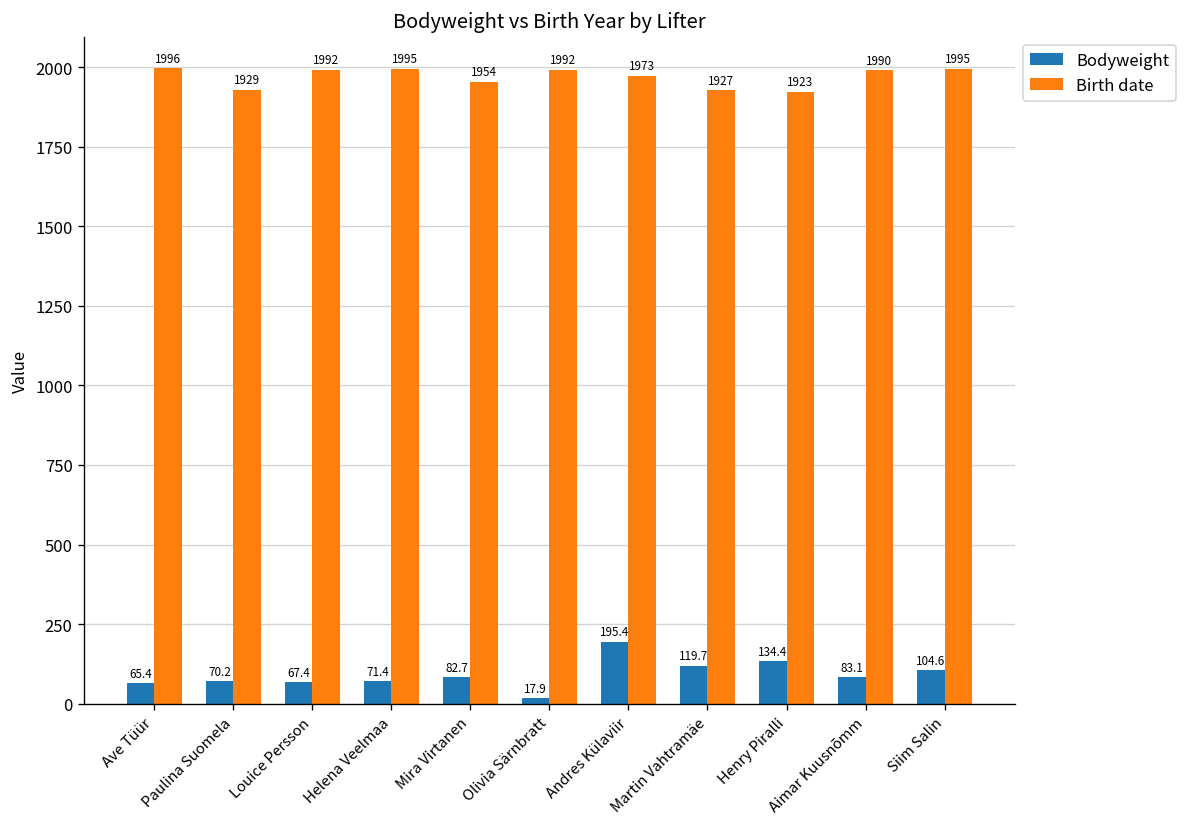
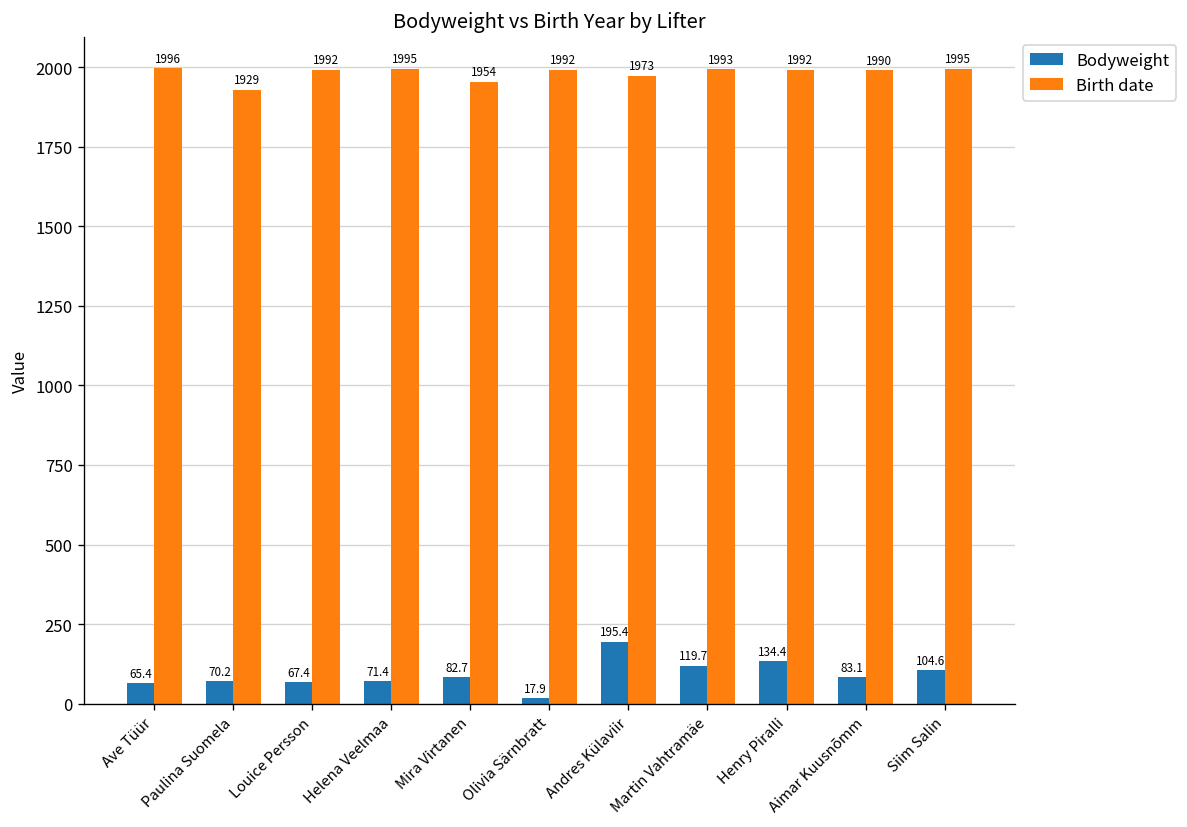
Birth date, Martin Vahtramäe: 1927 -> 1993
Birth date, Henry Piralli: 1923 -> 1992
